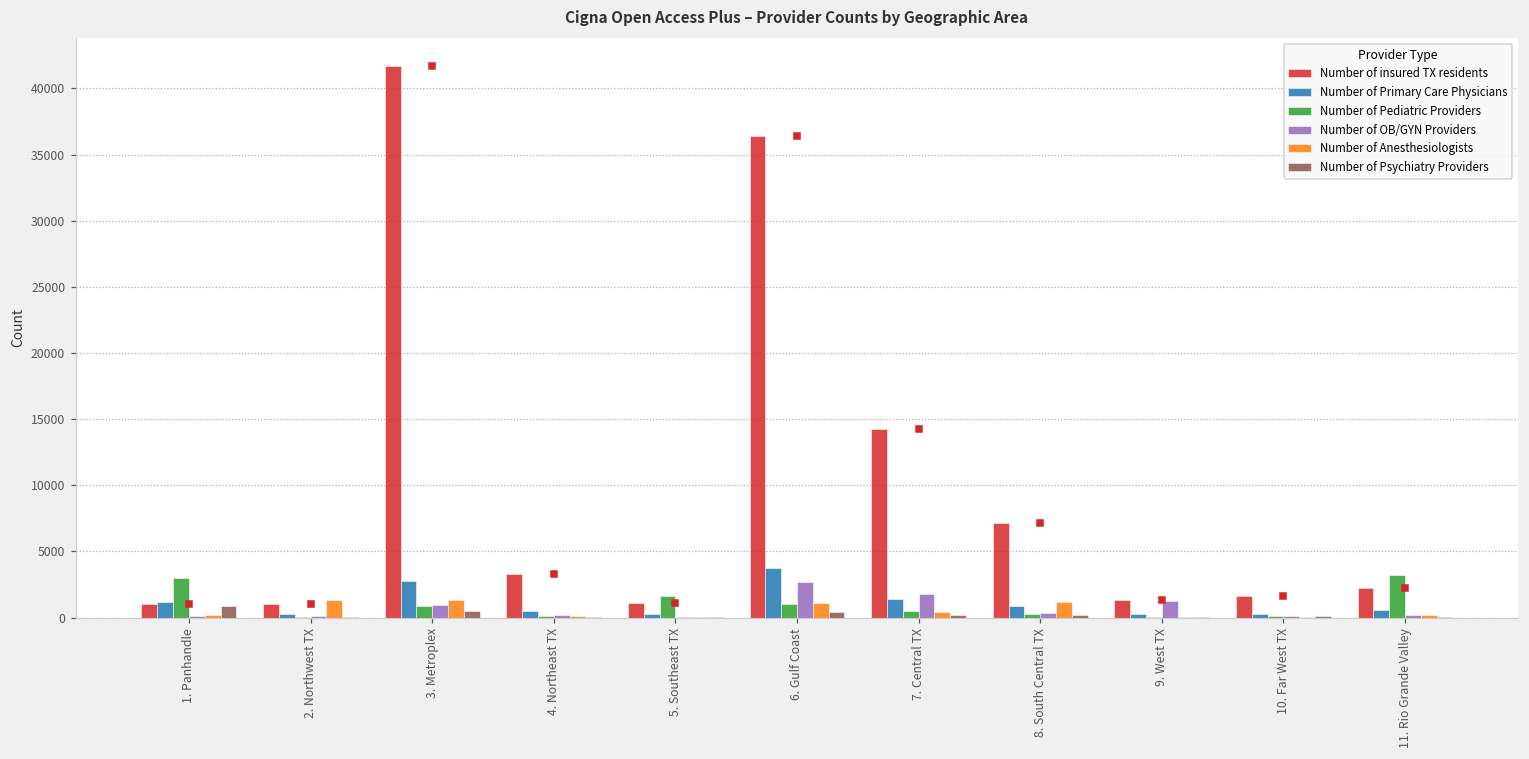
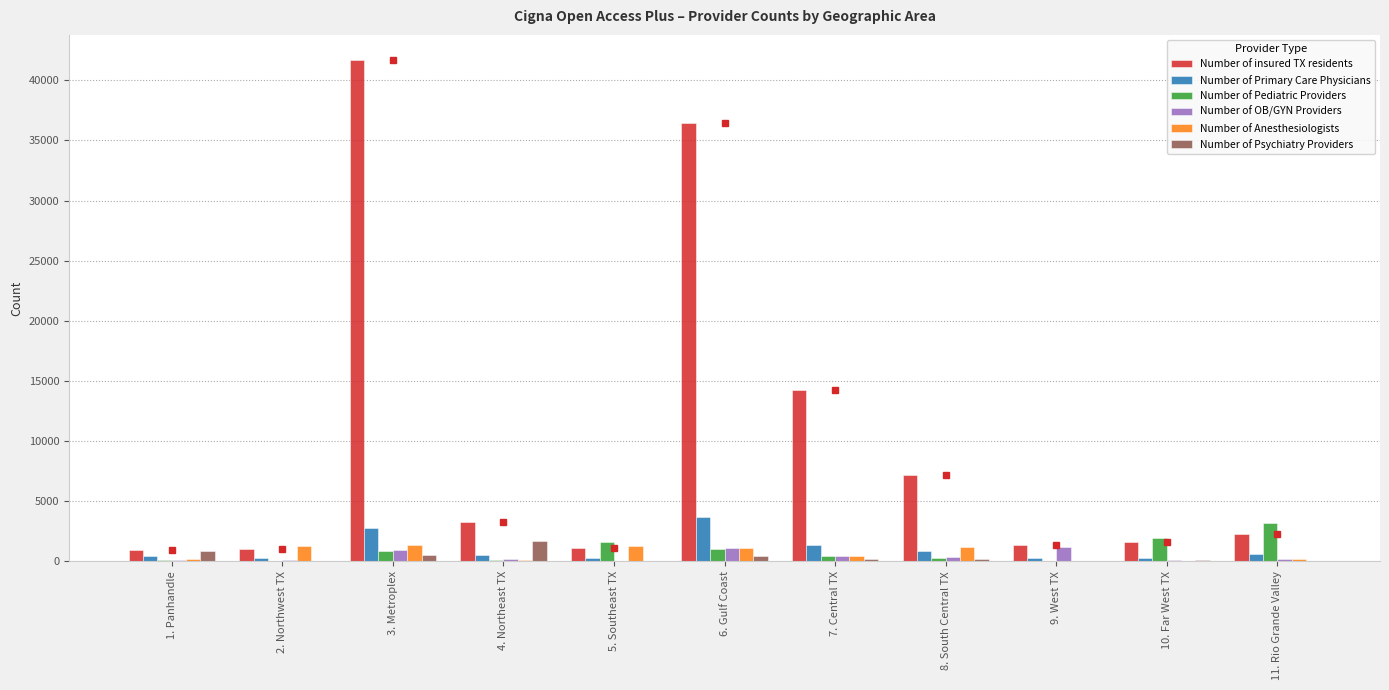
Number of Primary Care Physicians, 1. Panhandle: 1200 -> 400
Number of Pediatric Providers, 1. Panhandle: 3000 -> 100
Number of Psychiatry Providers, 4. Northeast TX: 100 -> 1700
Number of Anesthesiologists, 5. Southeast TX: 0 -> 1300
Number of OB/GYN Providers, 6. Gulf Coast: 2700 -> 1100
Number of OB/GYN Providers, 7. Central TX: 1800 -> 400
Number of Pediatric Providers, 10. Far West TX: 100 -> 2000
